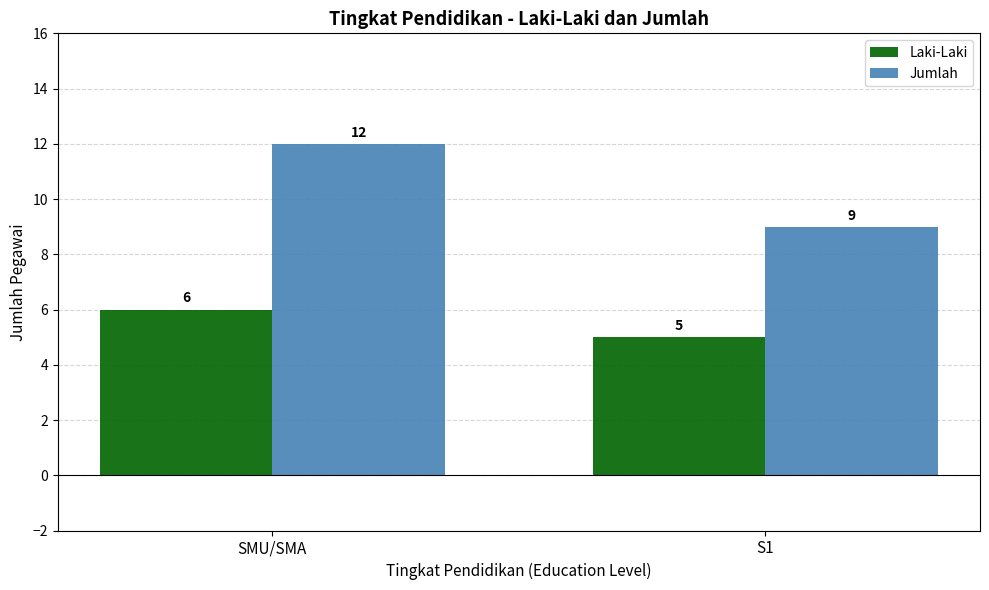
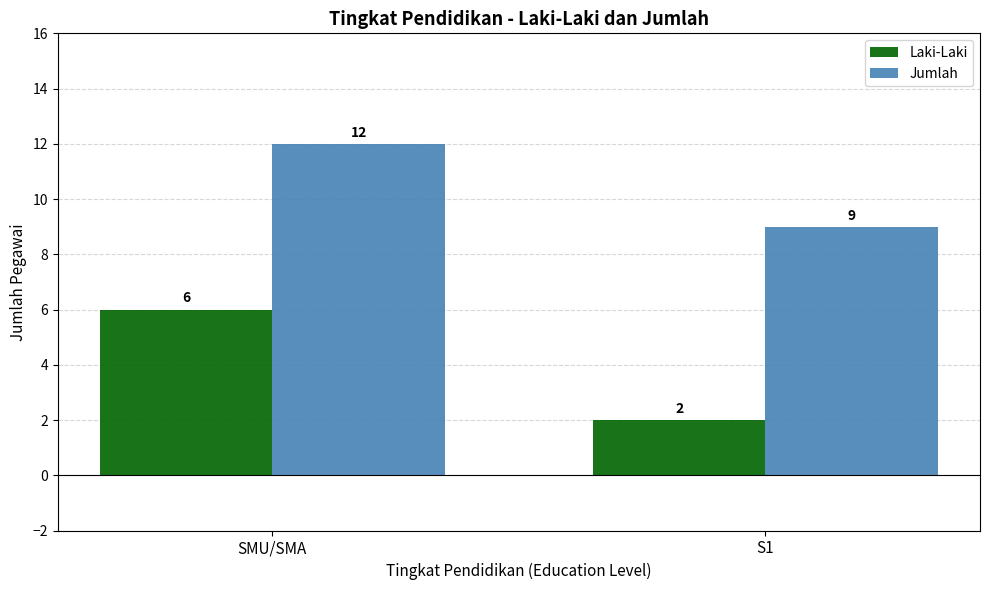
Laki-Laki, S1: 5 -> 2
